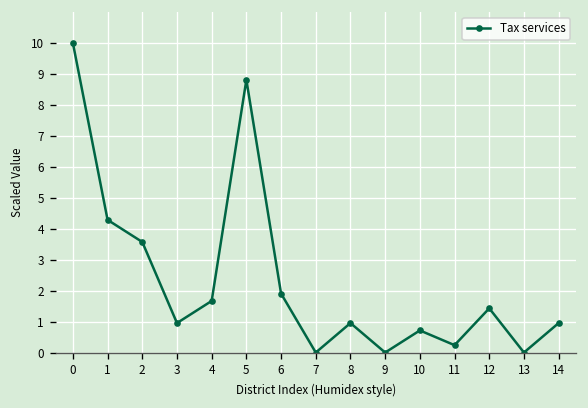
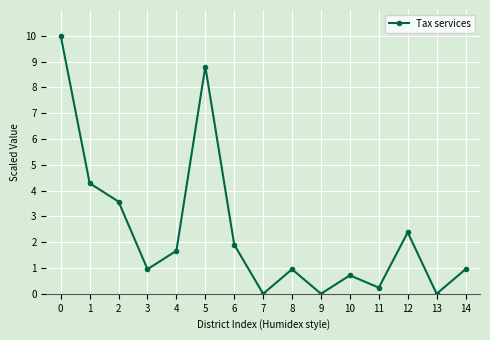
12: 1.4 -> 2.4
